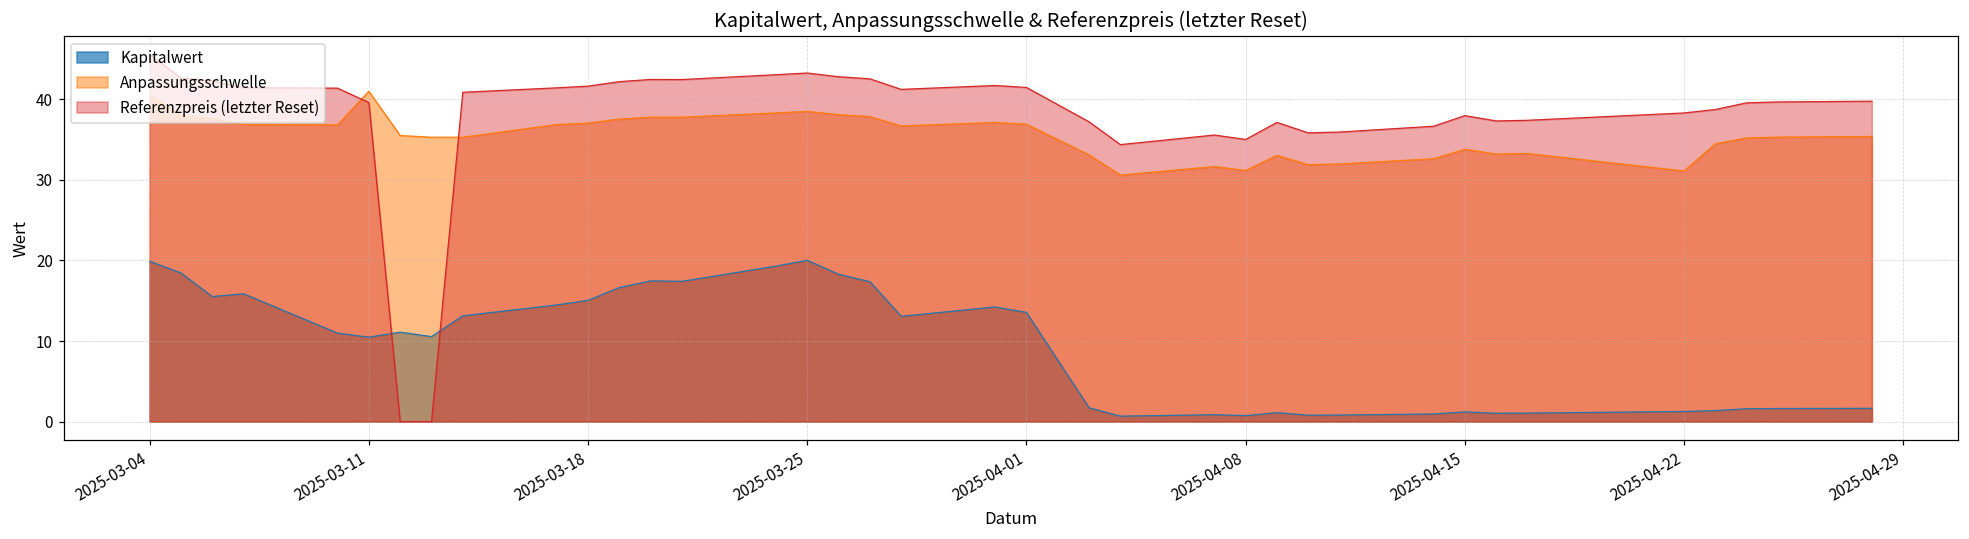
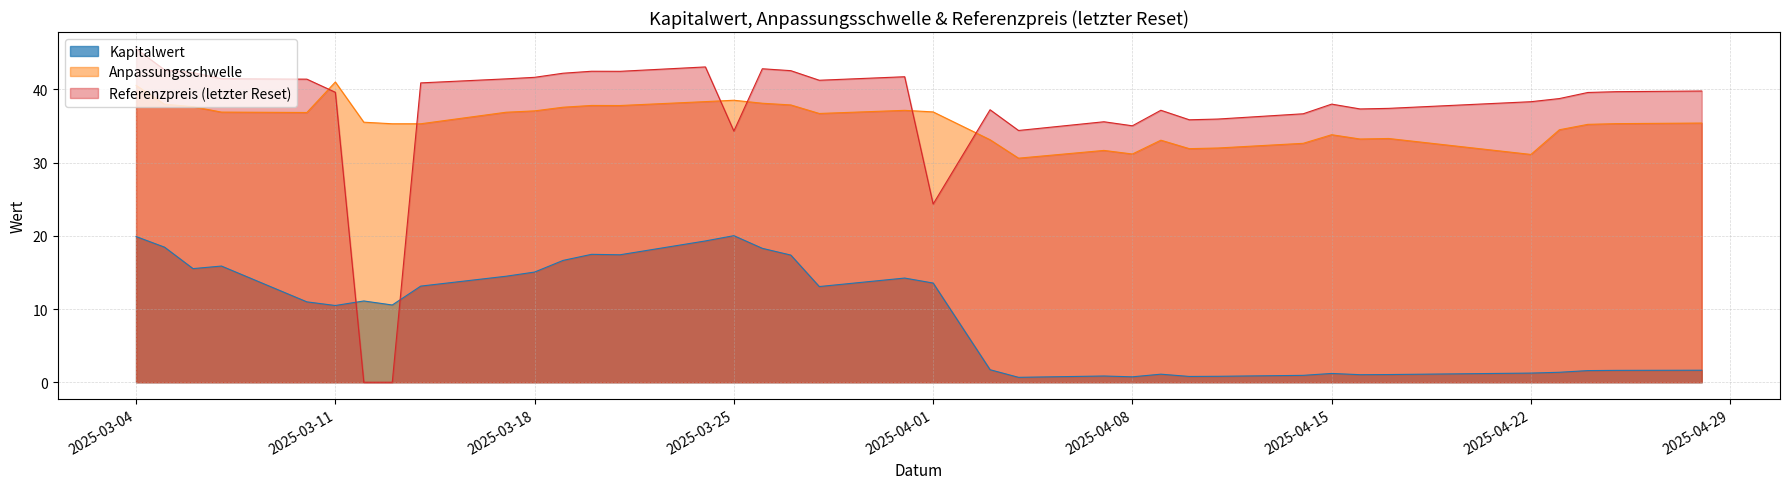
Referenzpreis (letzter Reset), 2025-03-25: 43 -> 34
Referenzpreis (letzter Reset), 2025-04-01: 41 -> 24
